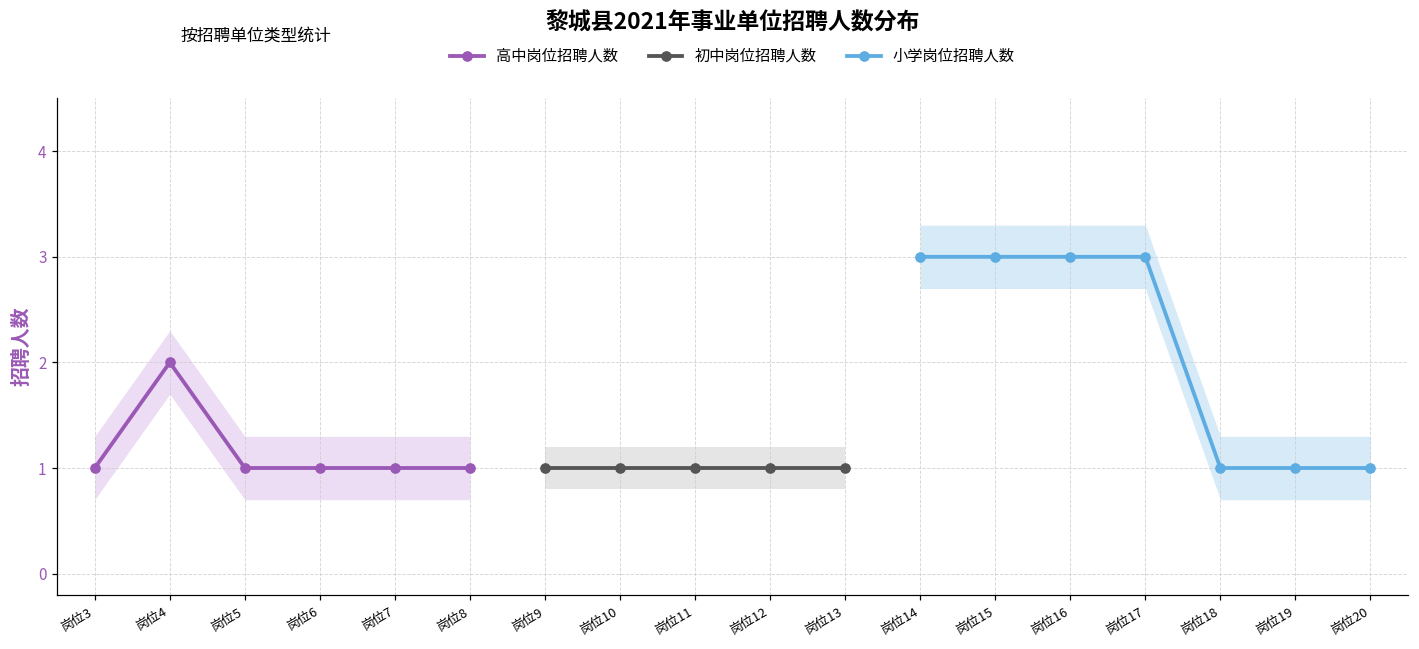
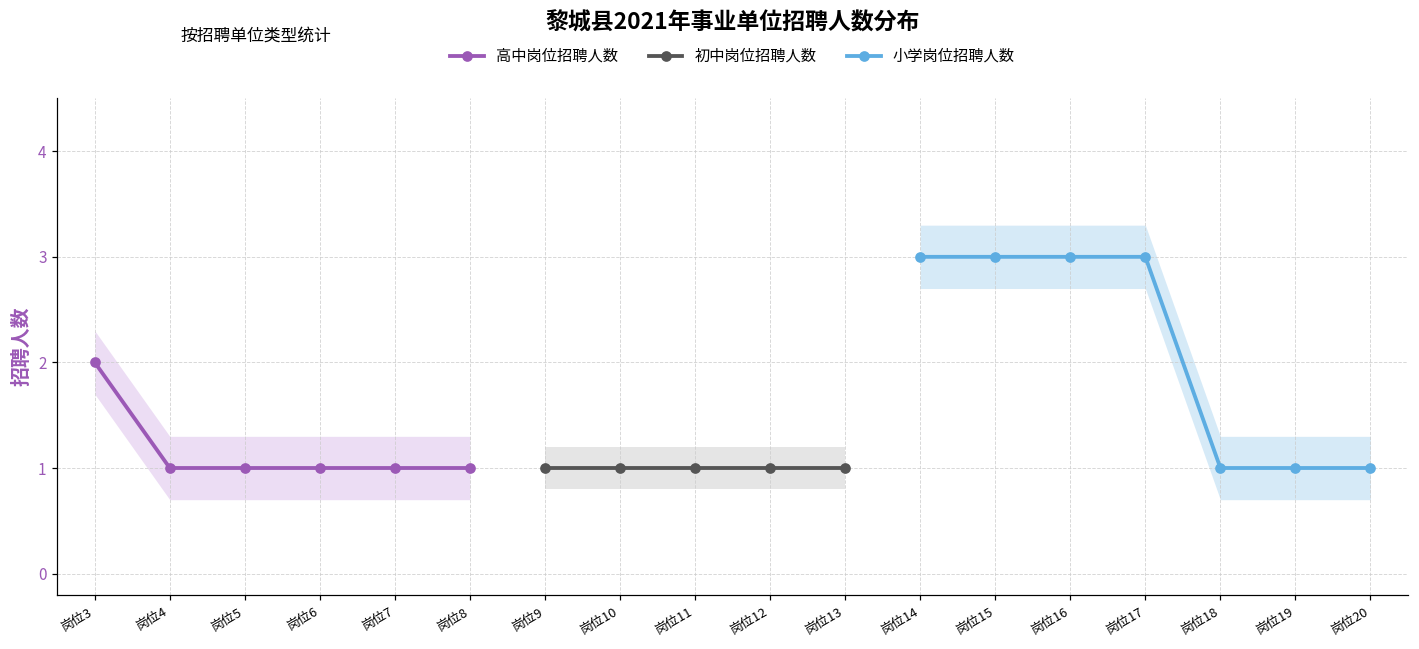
高中岗位招聘人数, 岗位3: 1 -> 2
高中岗位招聘人数, 岗位4: 2 -> 1
